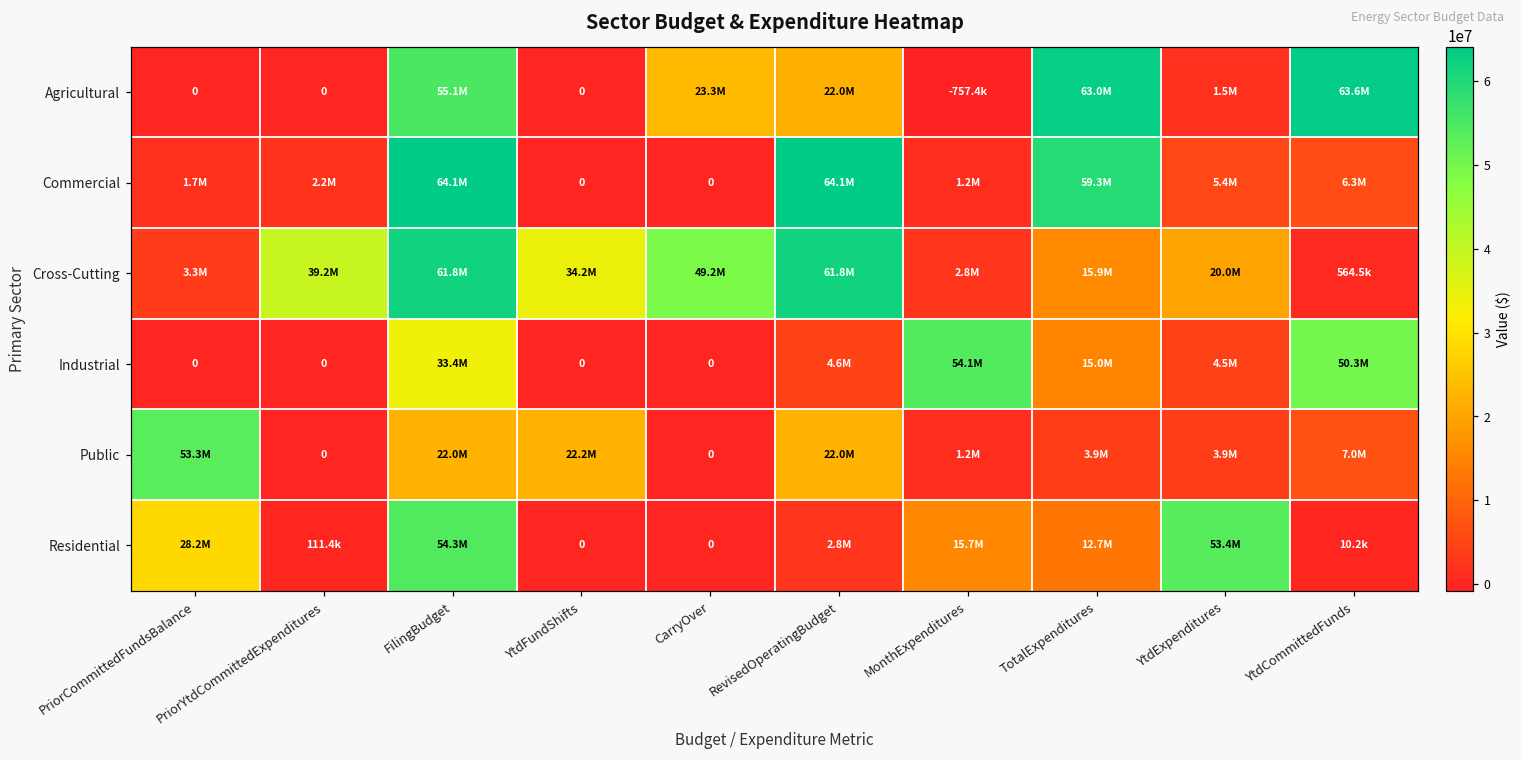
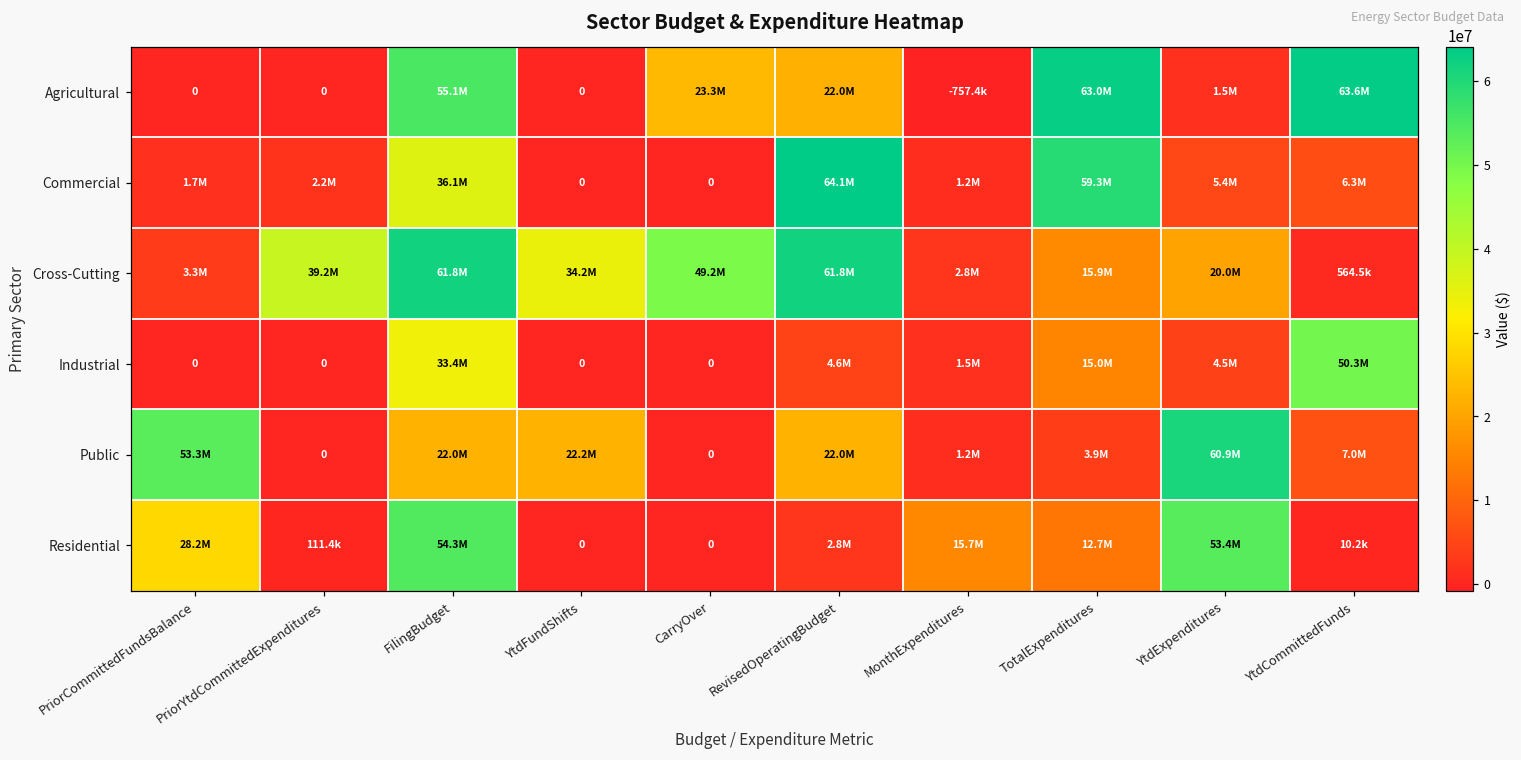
Commercial, FilingBudget: 64.1M -> 36.1M
Industrial, MonthExpenditures: 54.1M -> 1.5M
Public, YtdExpenditures: 3.9M -> 60.9M
